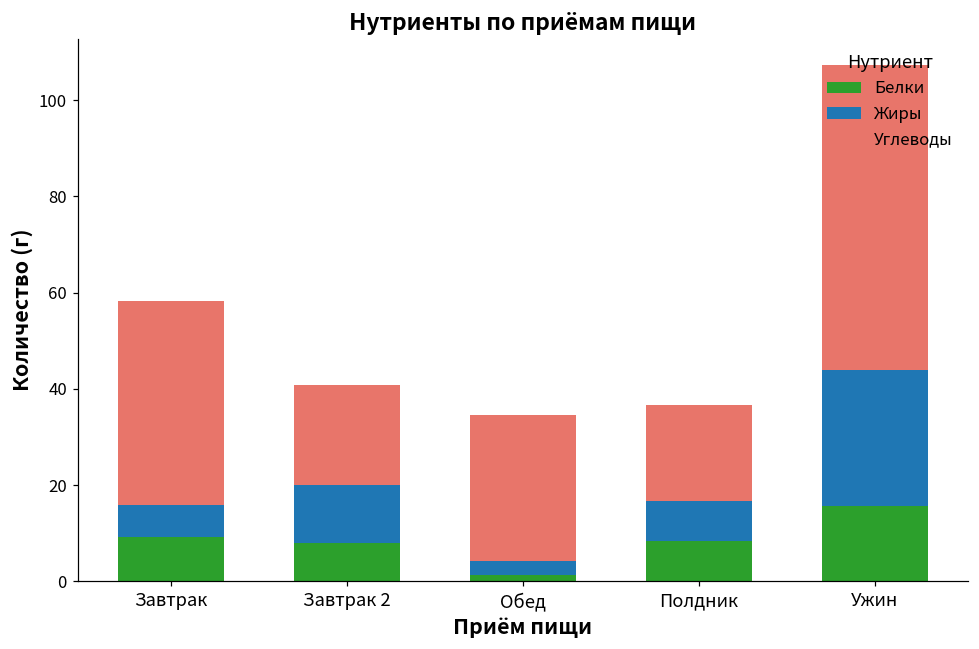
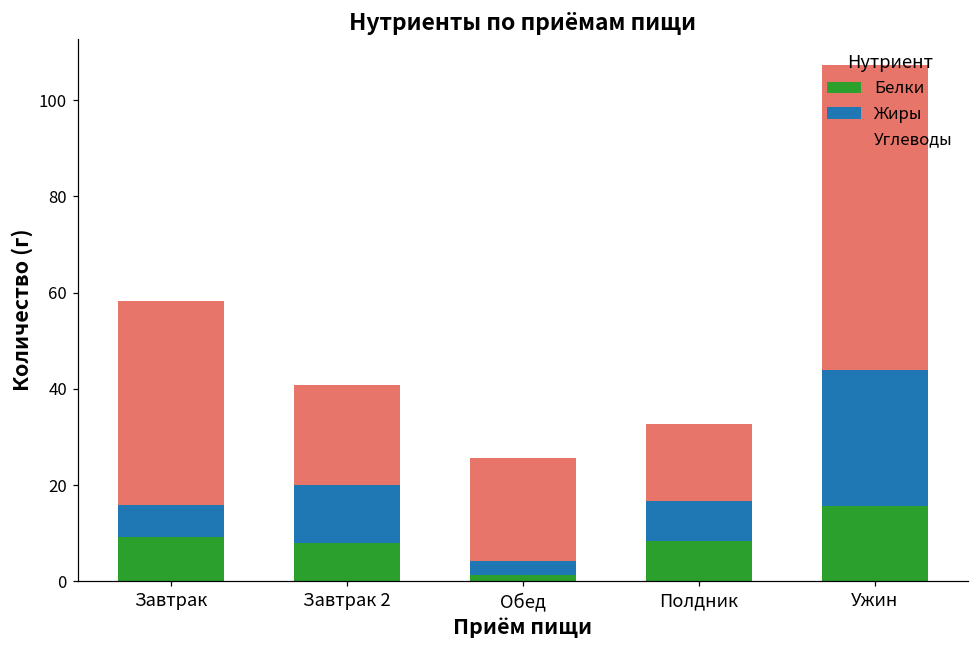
Углеводы, Обед: 30 -> 21
Углеводы, Полдник: 20 -> 16
